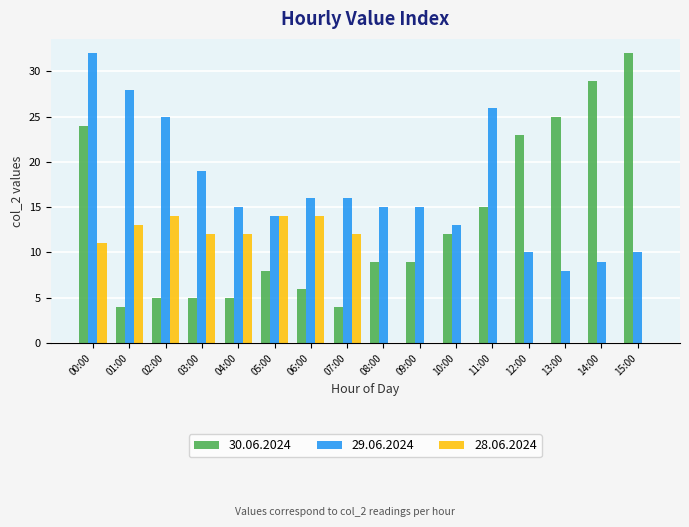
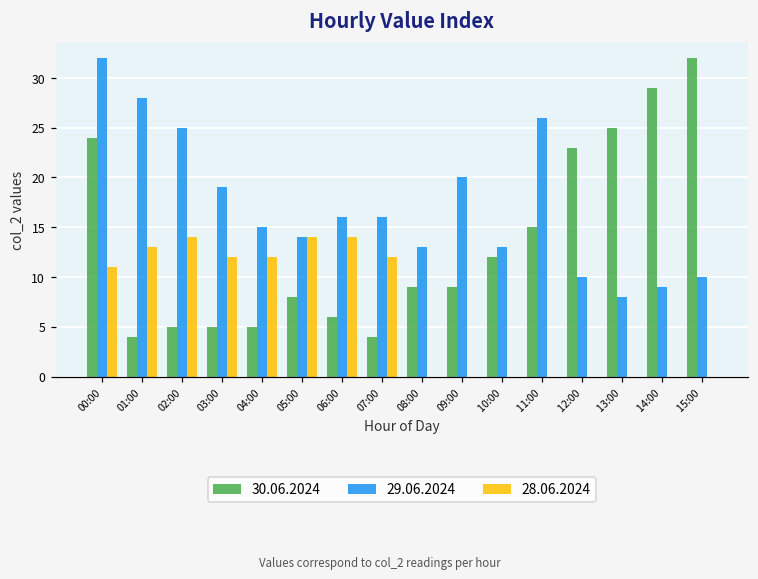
29.06.2024, 08:00: 15 -> 13
29.06.2024, 09:00: 15 -> 20
